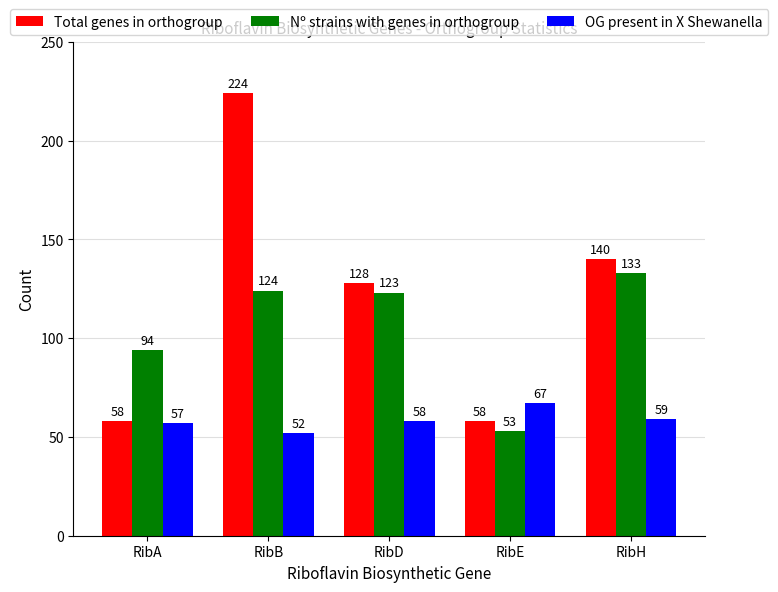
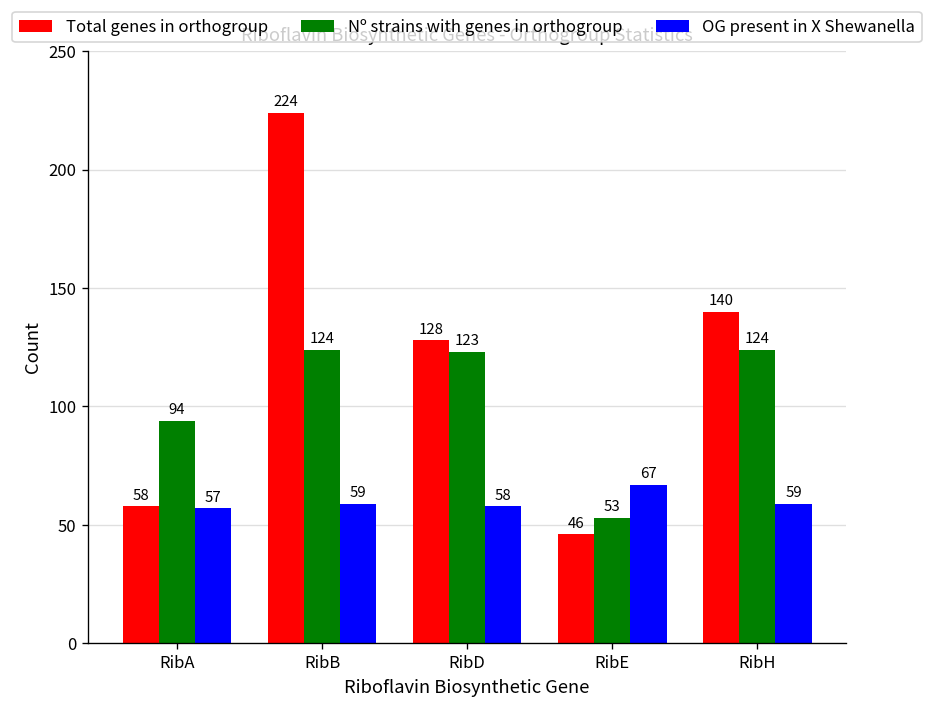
OG present in X Shewanella, RibB: 52 -> 59
Total genes in orthogroup, RibE: 58 -> 46
Nº strains with genes in orthogroup, RibH: 133 -> 124
